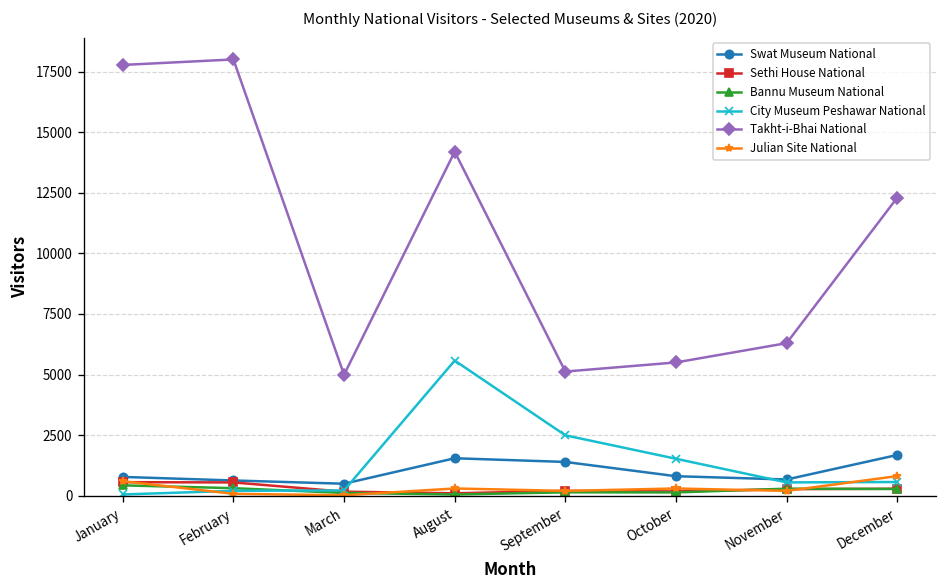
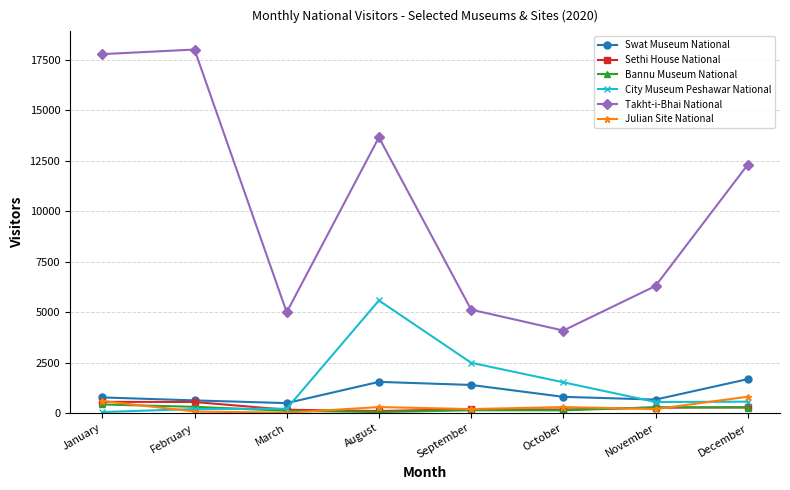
Takht-i-Bhai National, August: 14200 -> 13700
Takht-i-Bhai National, October: 5500 -> 4100
